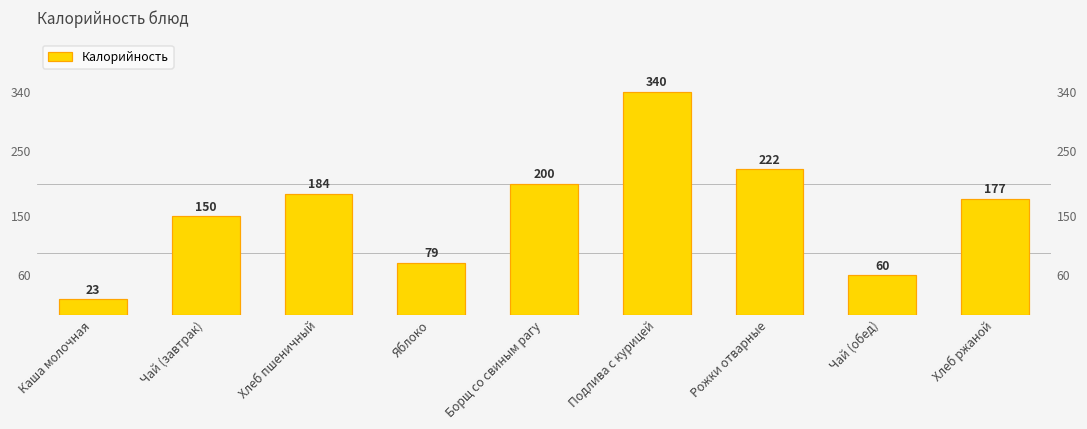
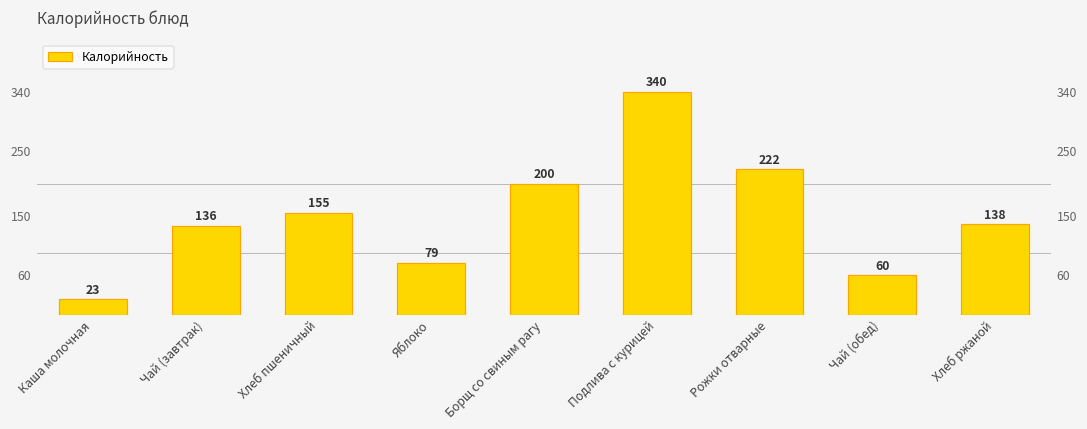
Чай (завтрак): 150 -> 136
Хлеб пшеничный: 184 -> 155
Хлеб ржаной: 177 -> 138
